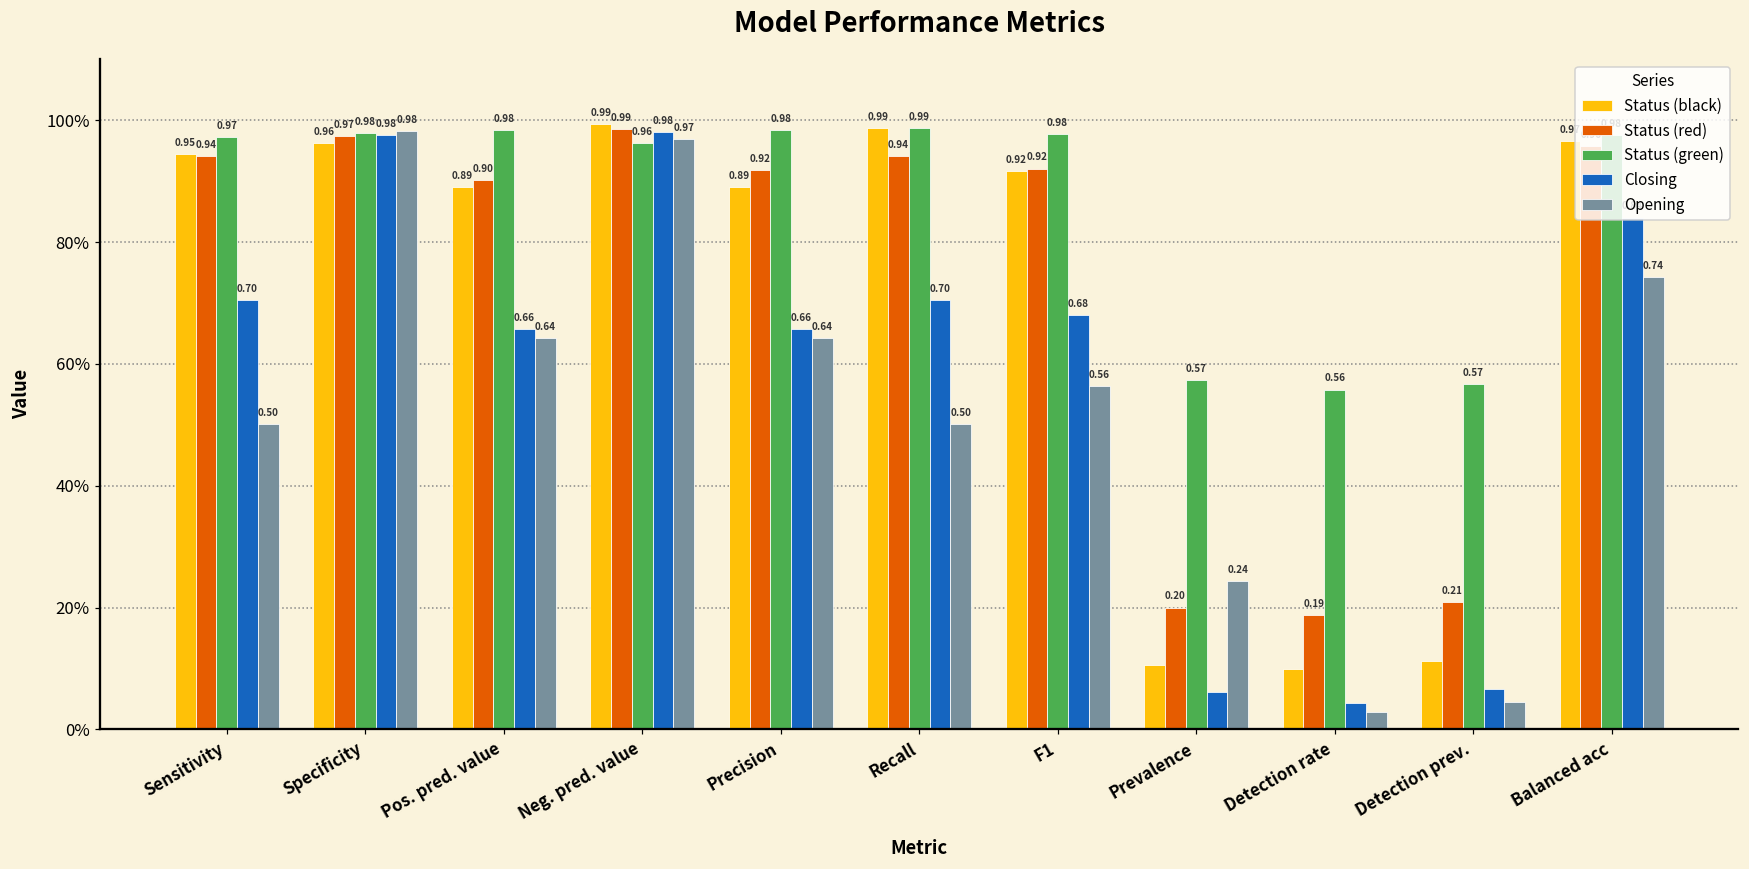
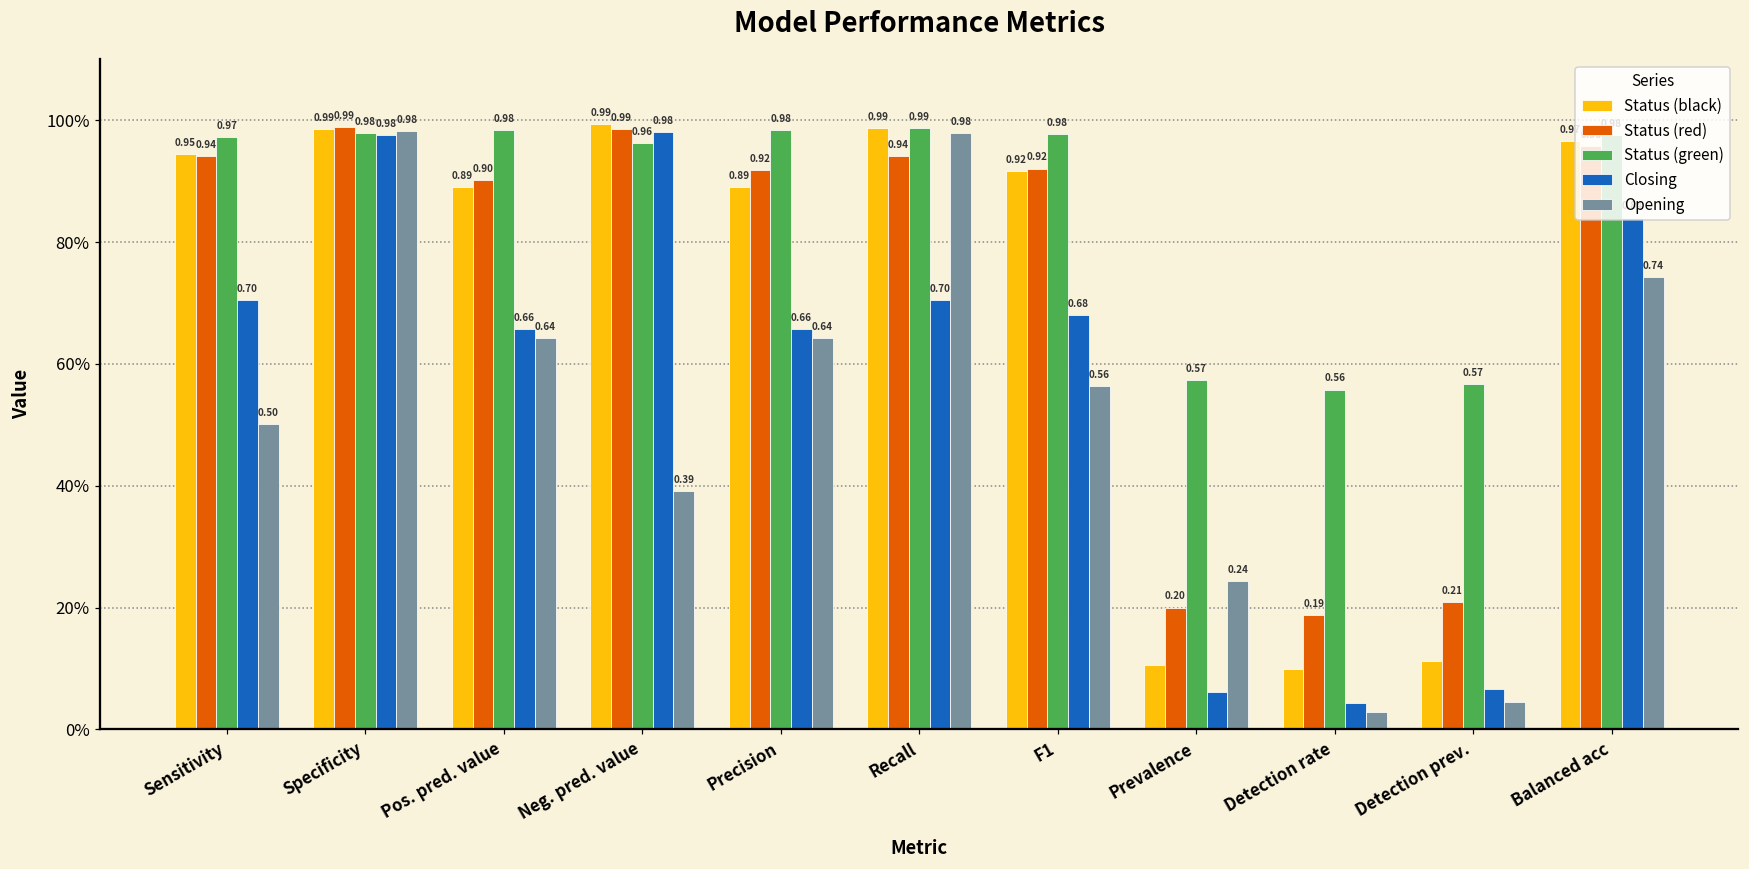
Status (black), Specificity: 0.96 -> 0.99
Status (red), Specificity: 0.97 -> 0.99
Opening, Neg. pred. value: 0.97 -> 0.39
Opening, Recall: 0.50 -> 0.98
